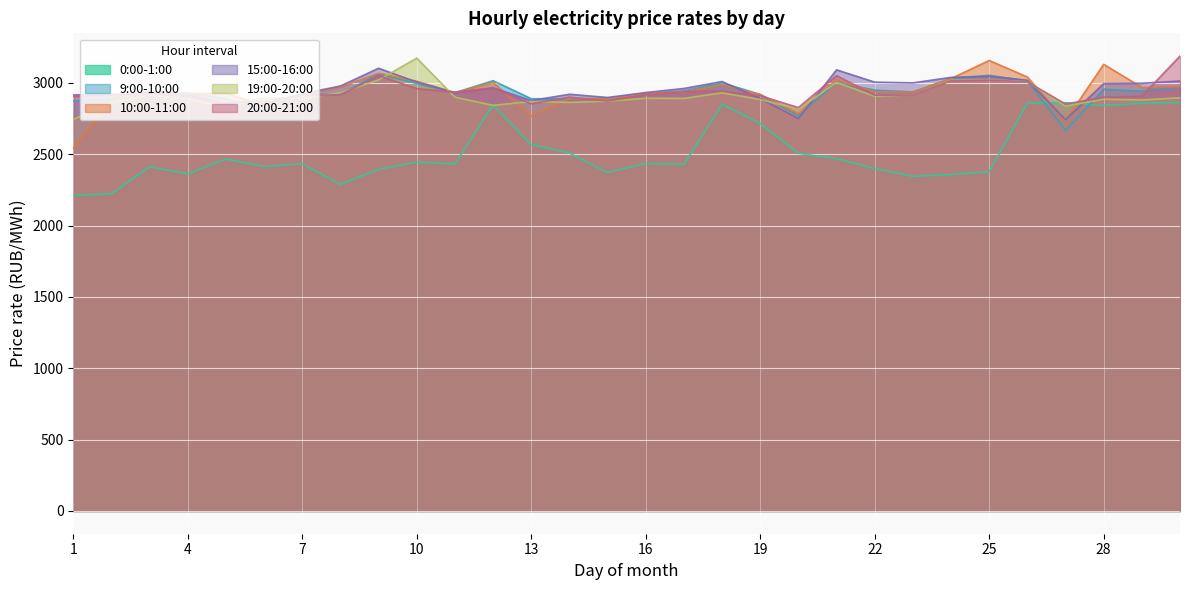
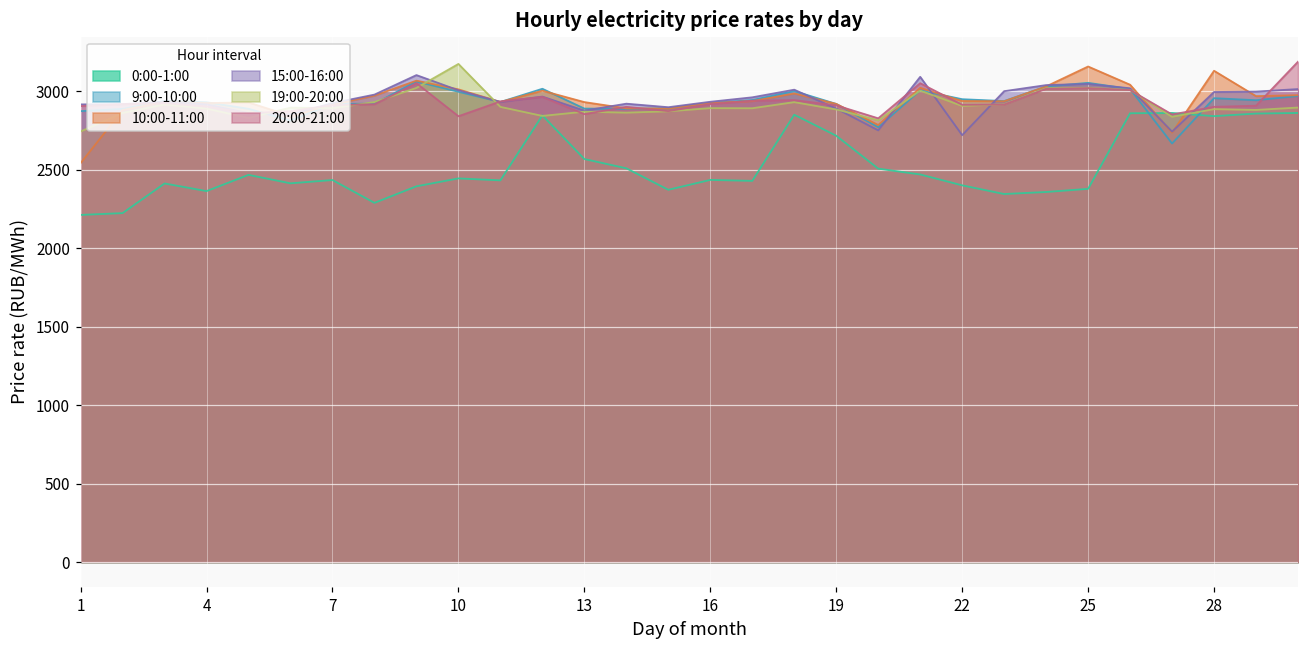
20:00-21:00, 10: 2960 -> 2840
10:00-11:00, 13: 2770 -> 2930
15:00-16:00, 22: 3010 -> 2720
